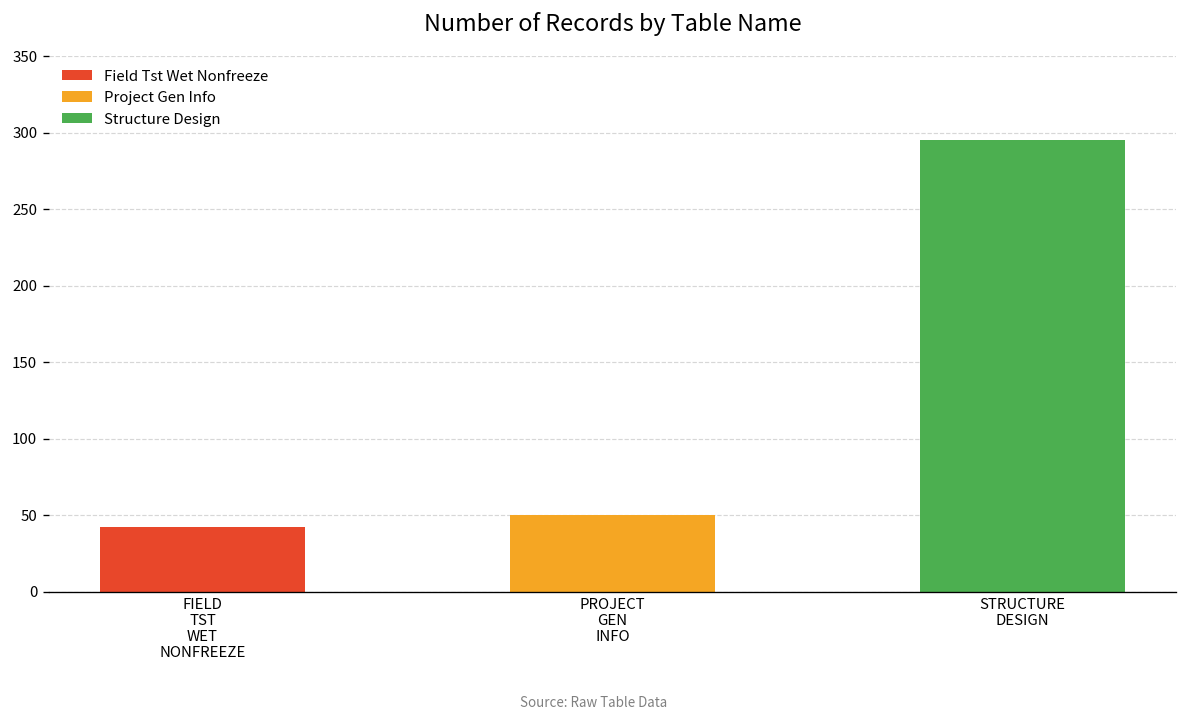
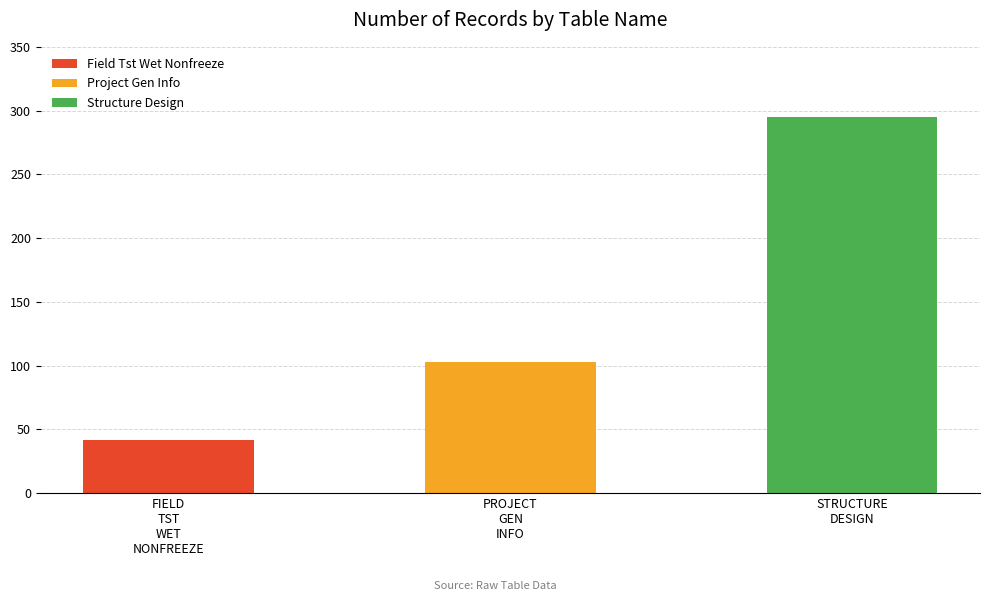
PROJECT GEN INFO: 50 -> 103
